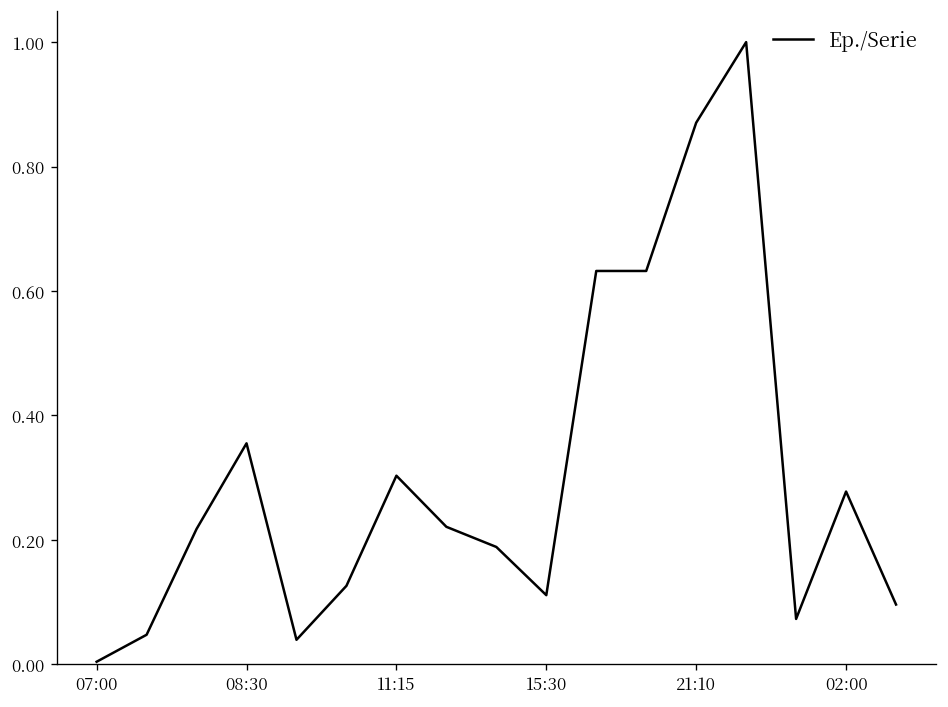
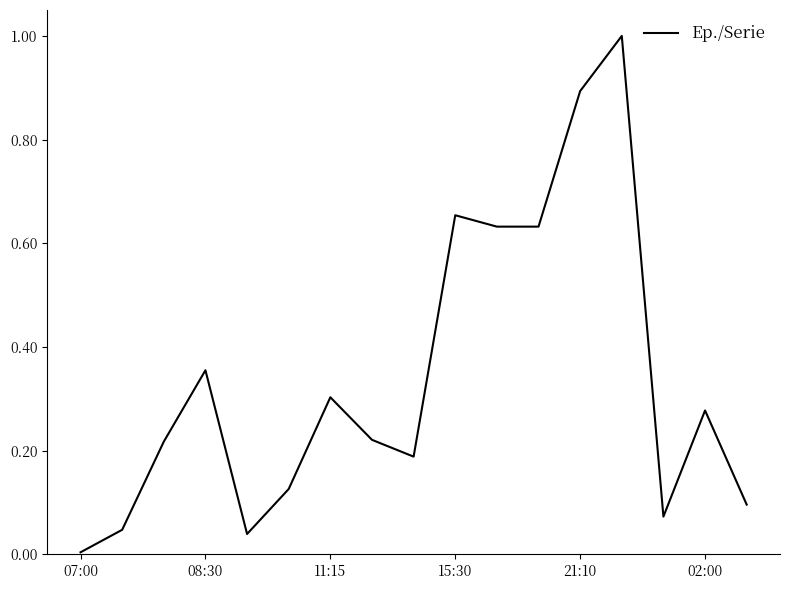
15:30: 0.11 -> 0.65
21:10: 0.87 -> 0.89
